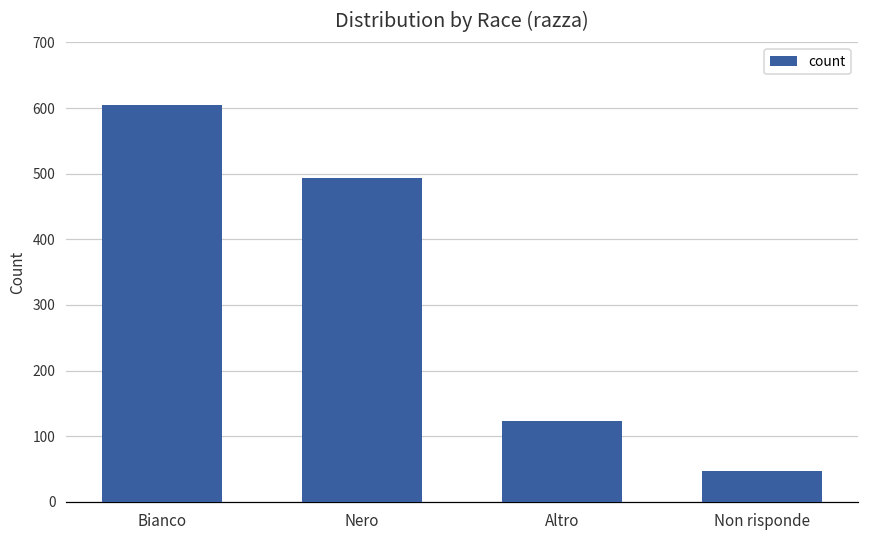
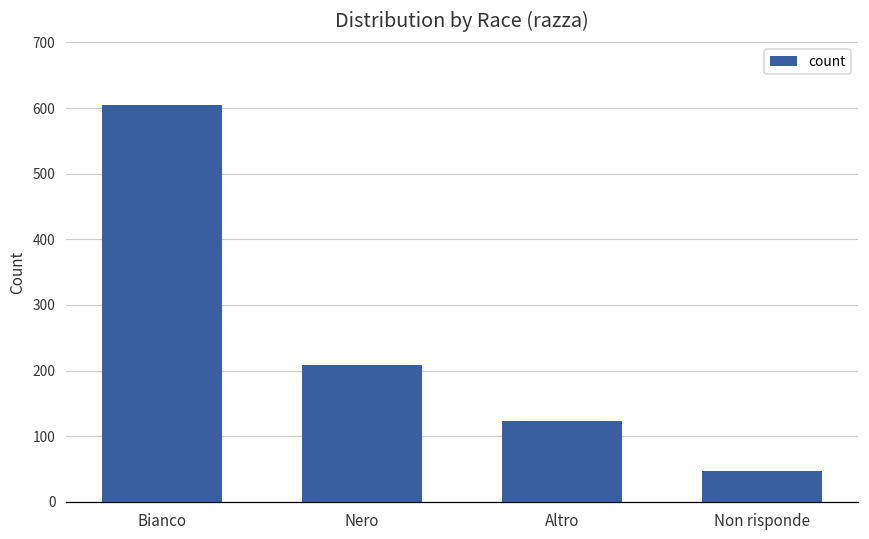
Nero: 490 -> 210
